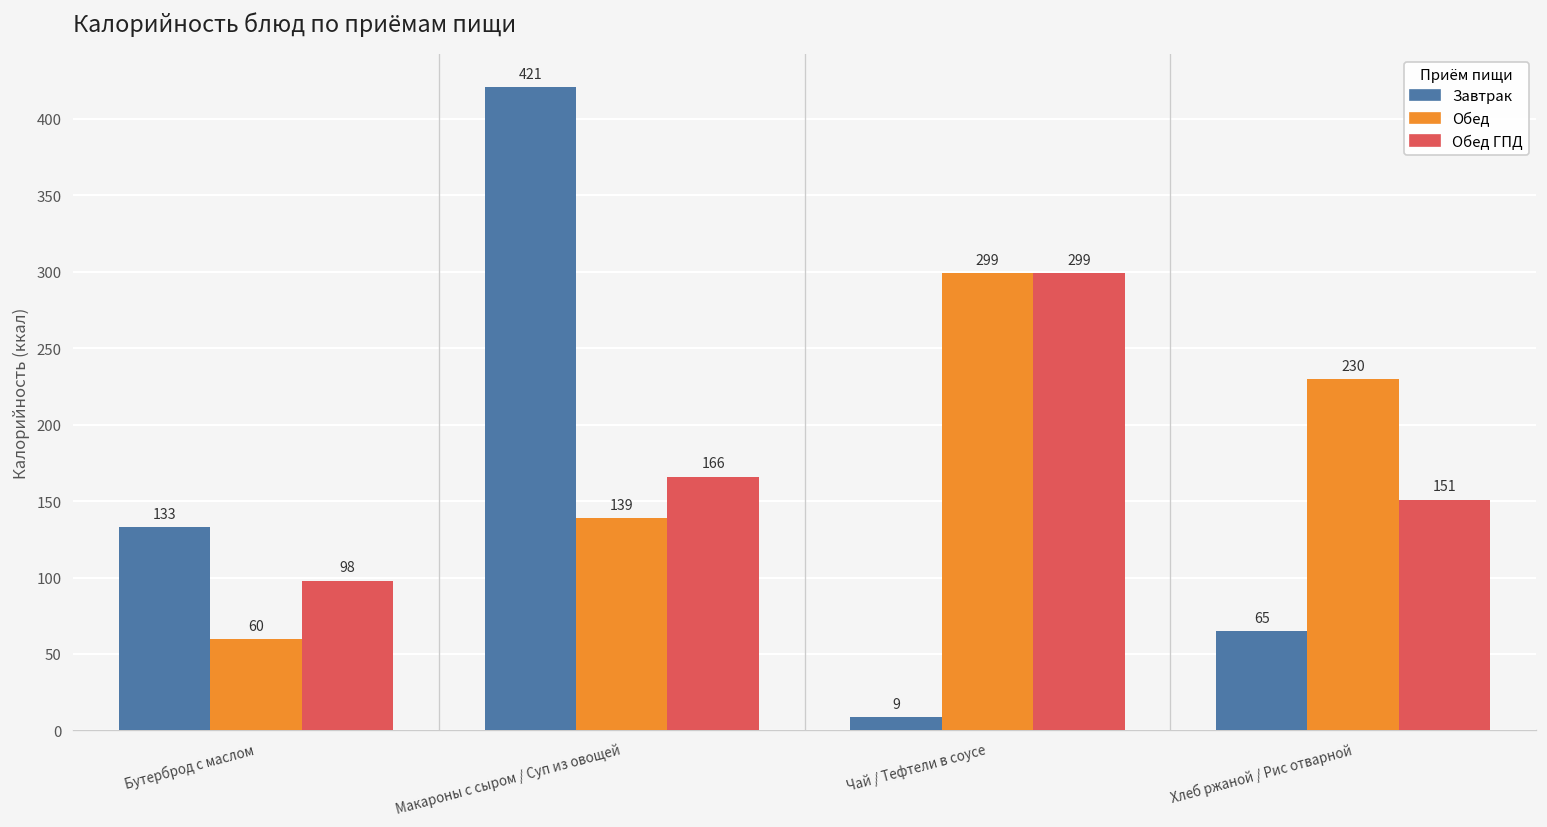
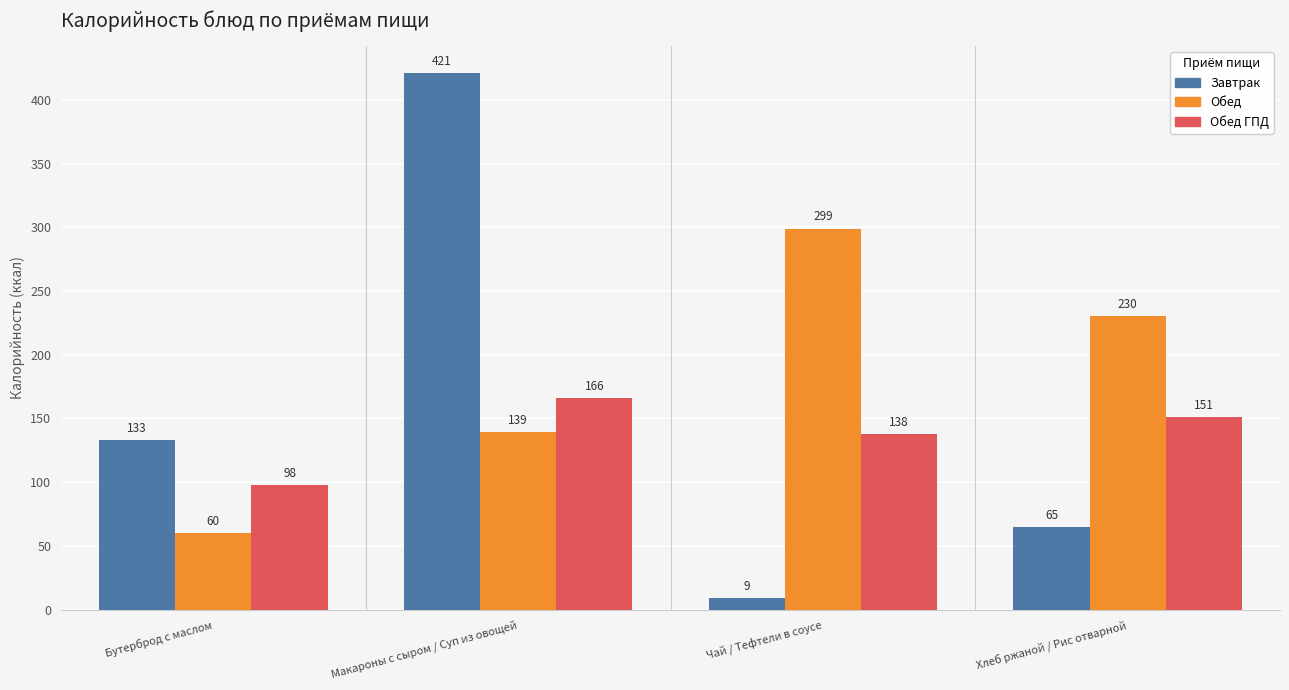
Обед ГПД, Чай / Тефтели в соусе: 299 -> 138
